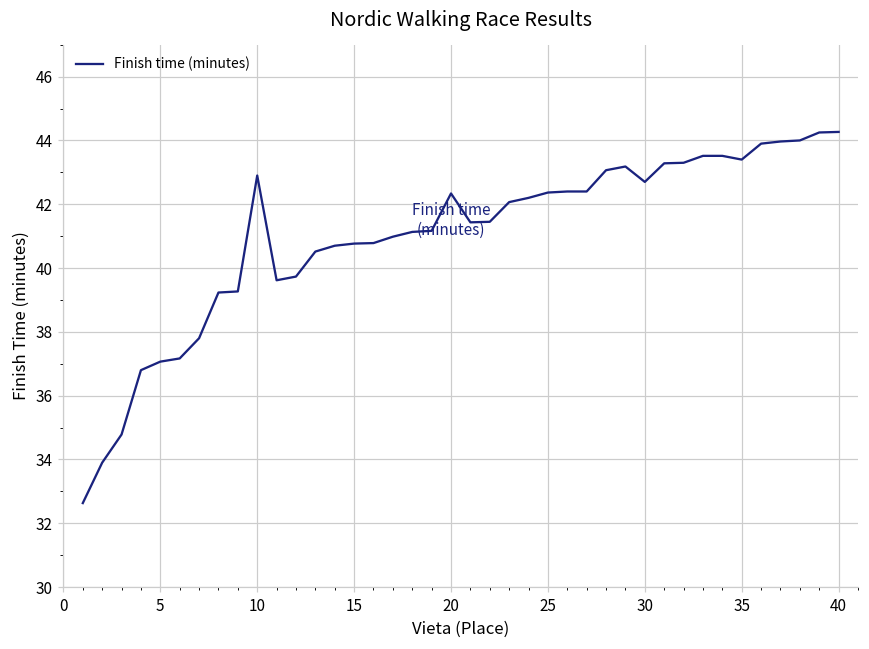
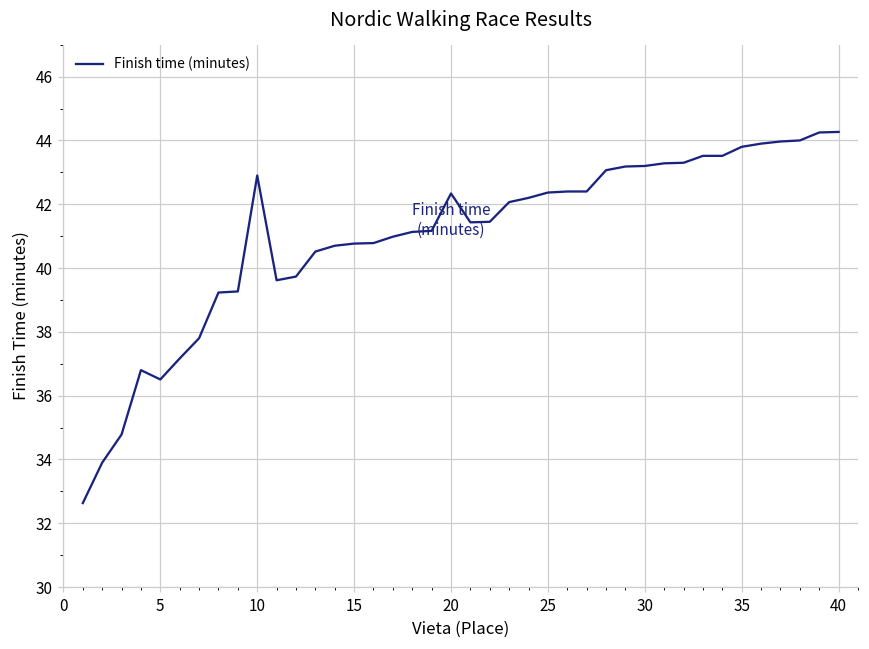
5: 37.1 -> 36.5
30: 42.7 -> 43.2
35: 43.4 -> 43.8
